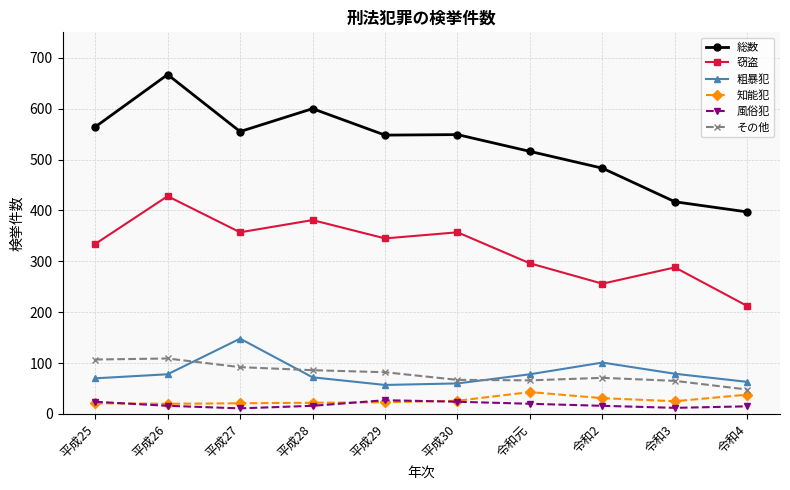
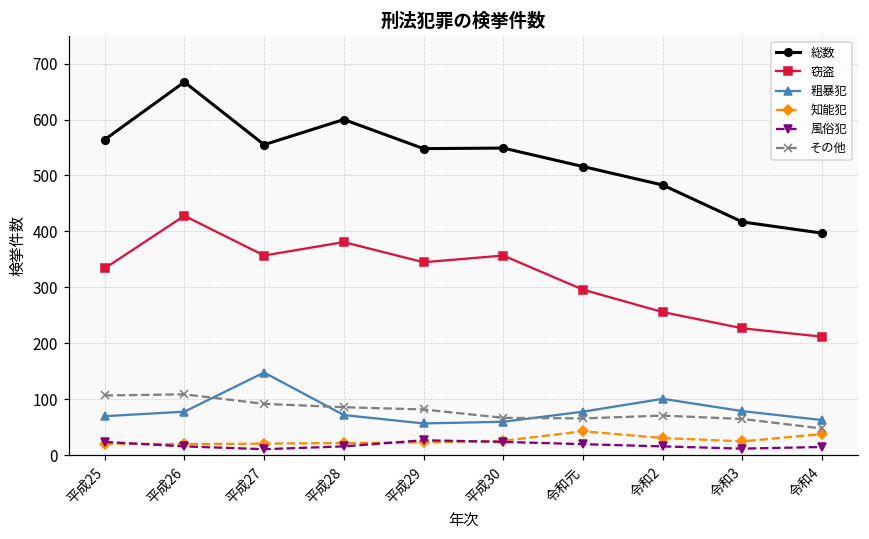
窃盗, 令和3: 290 -> 230
